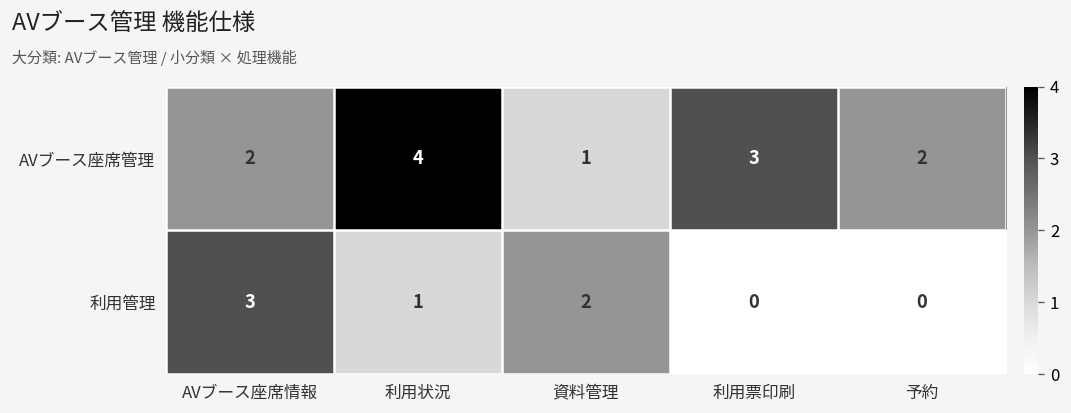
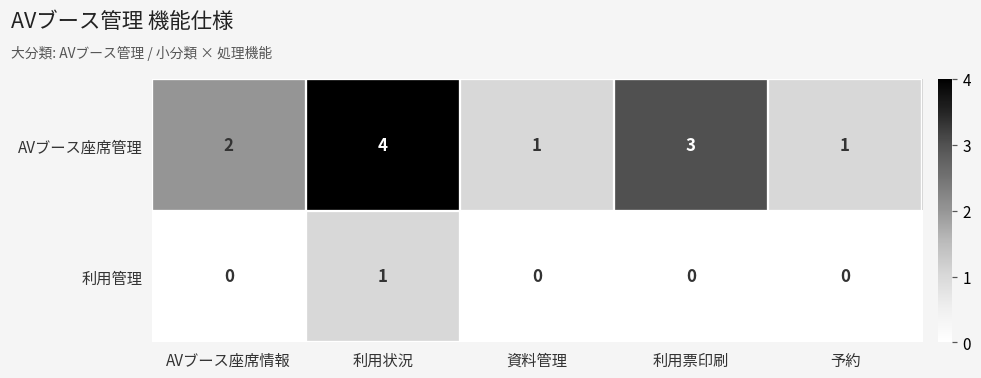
AVブース座席管理, 予約: 2 -> 1
利用管理, AVブース座席情報: 3 -> 0
利用管理, 資料管理: 2 -> 0
